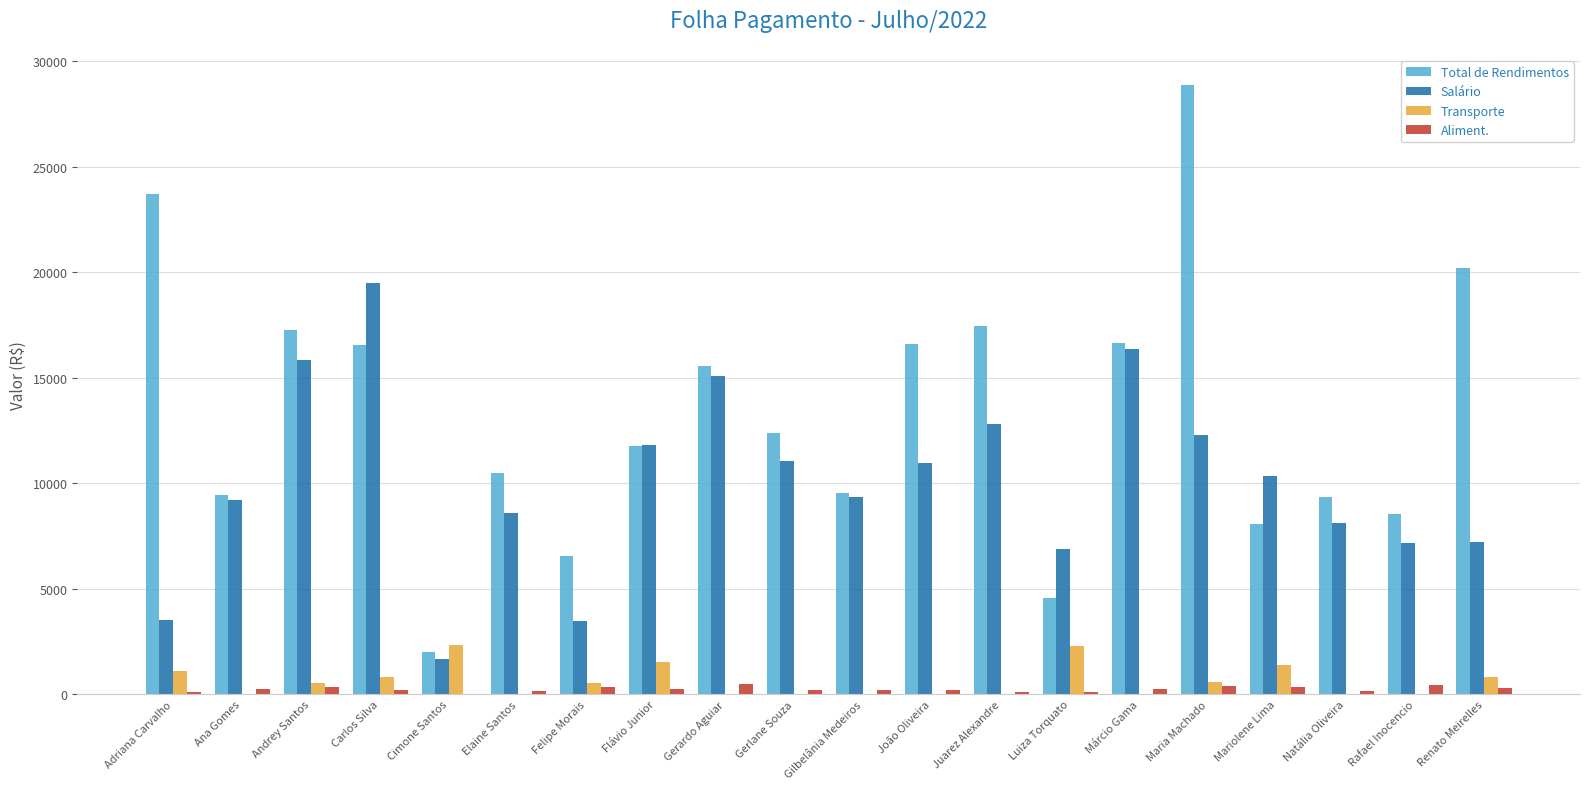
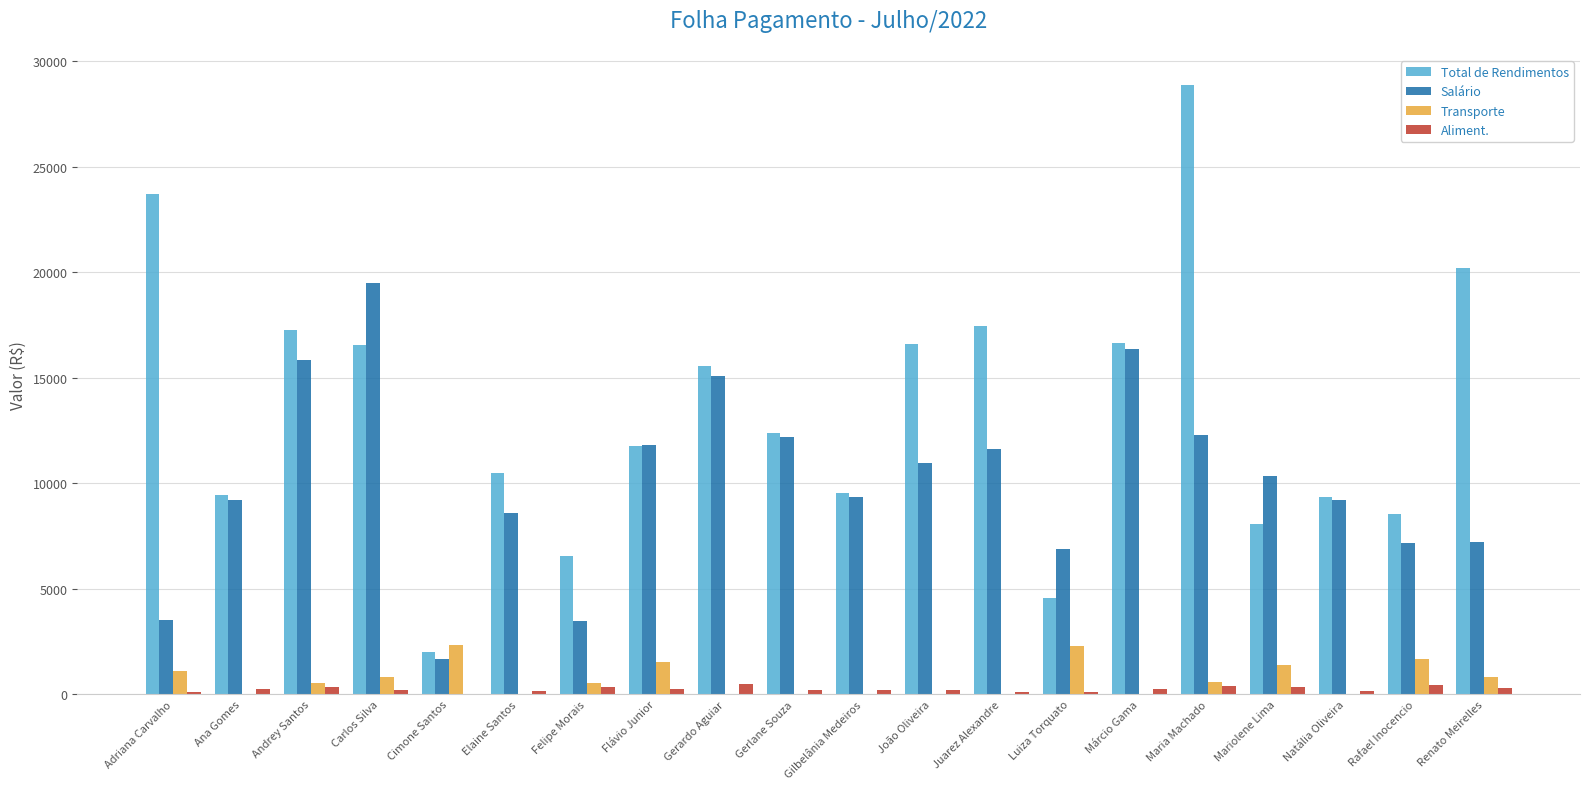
Salário, Gerlane Souza: 11000 -> 12200
Salário, Juarez Alexandre: 12800 -> 11600
Salário, Natália Oliveira: 8100 -> 9200
Transporte, Rafael Inocencio: 0 -> 1700
